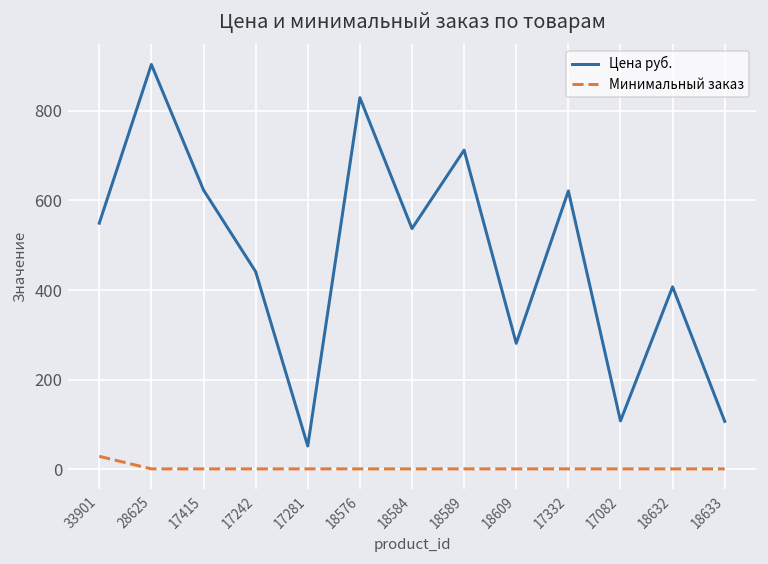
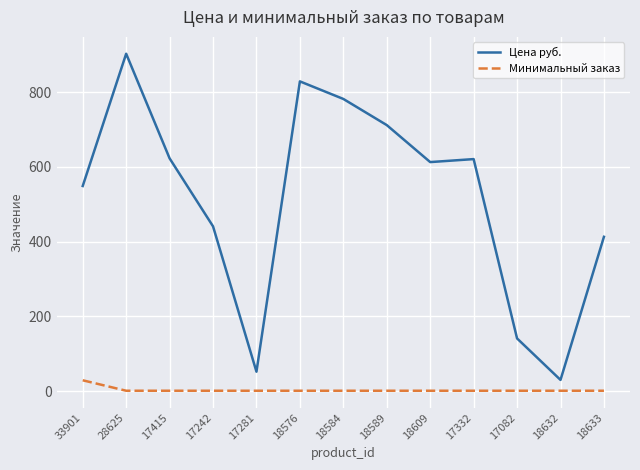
Цена руб., 18584: 540 -> 780
Цена руб., 18609: 280 -> 610
Цена руб., 17082: 110 -> 140
Цена руб., 18632: 410 -> 30
Цена руб., 18633: 110 -> 410
